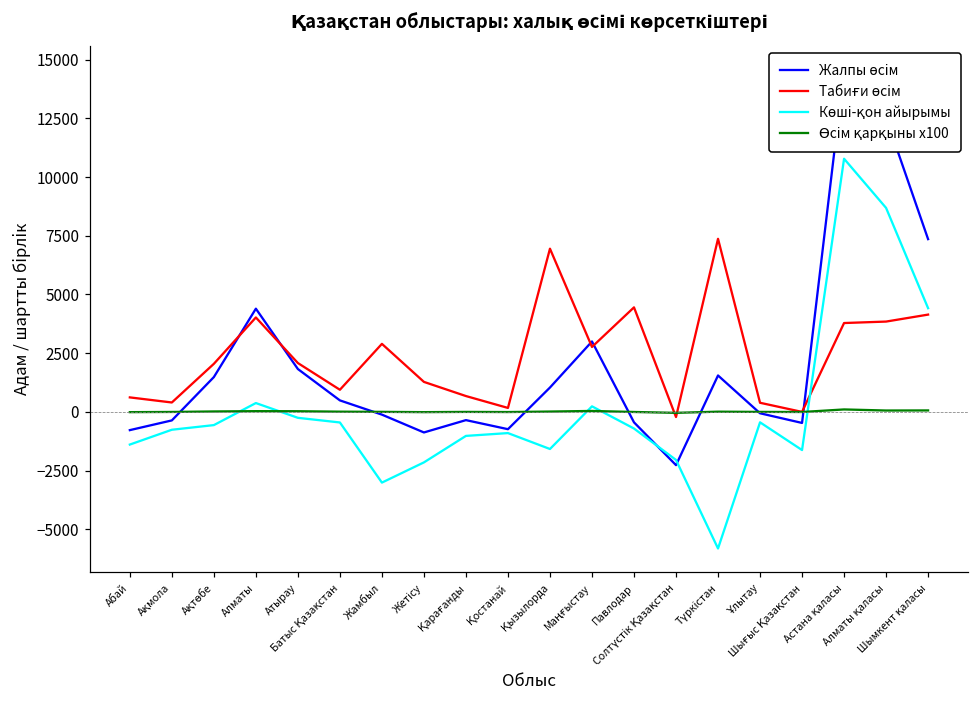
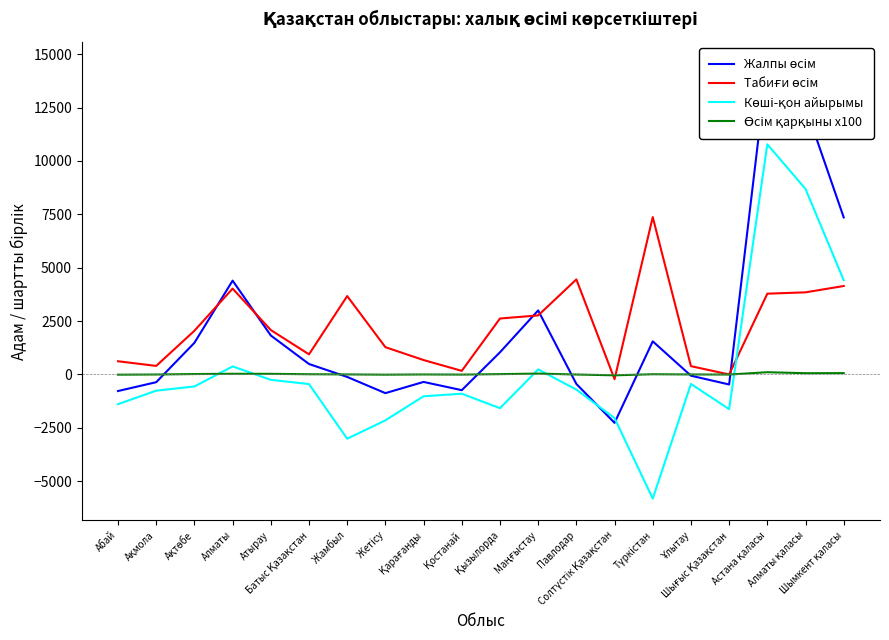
Табиғи өсім, Жамбыл: 2900 -> 3700
Табиғи өсім, Қызылорда: 6900 -> 2600
